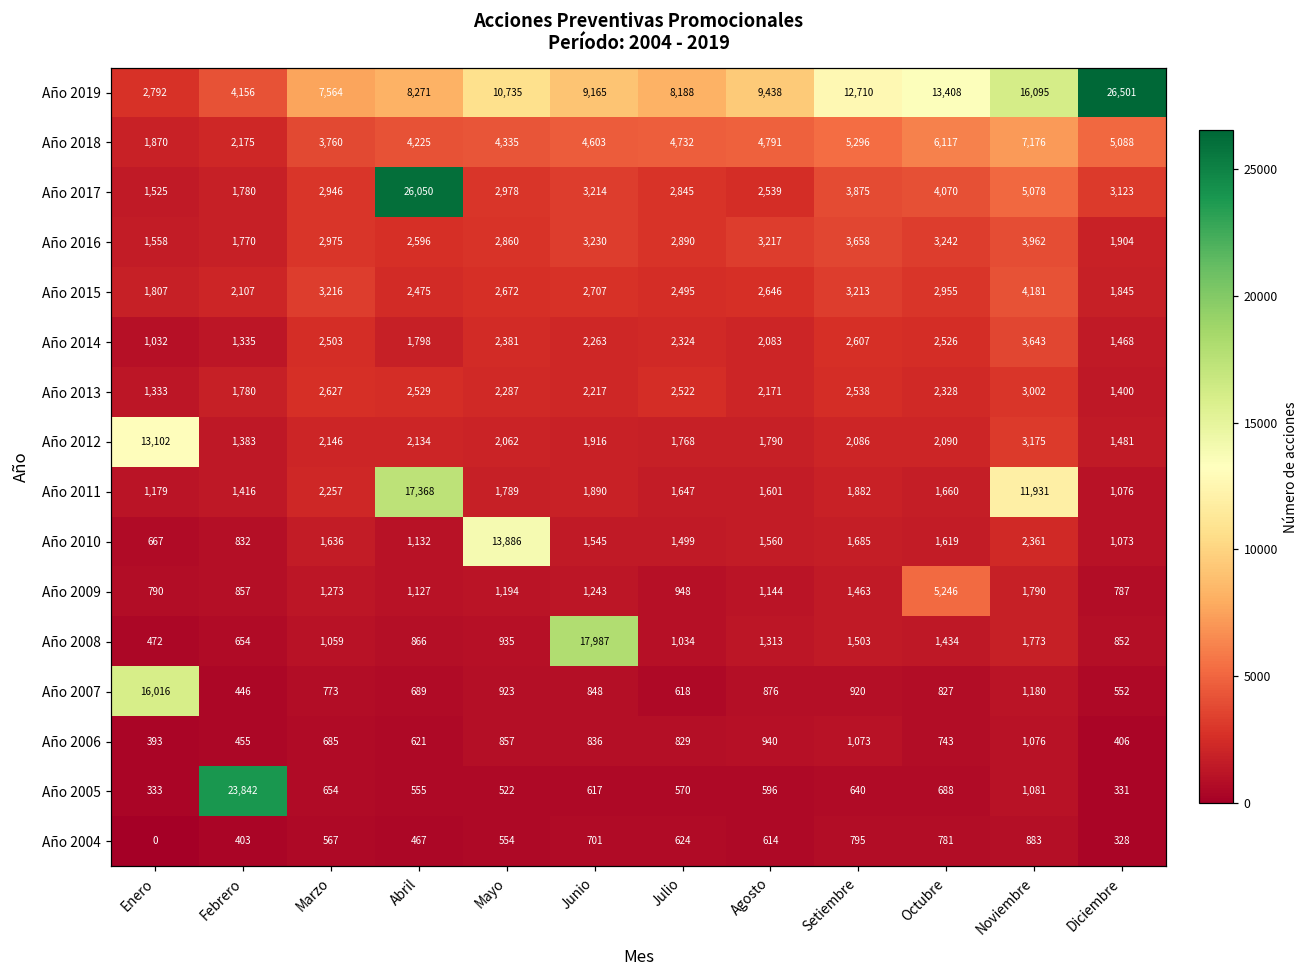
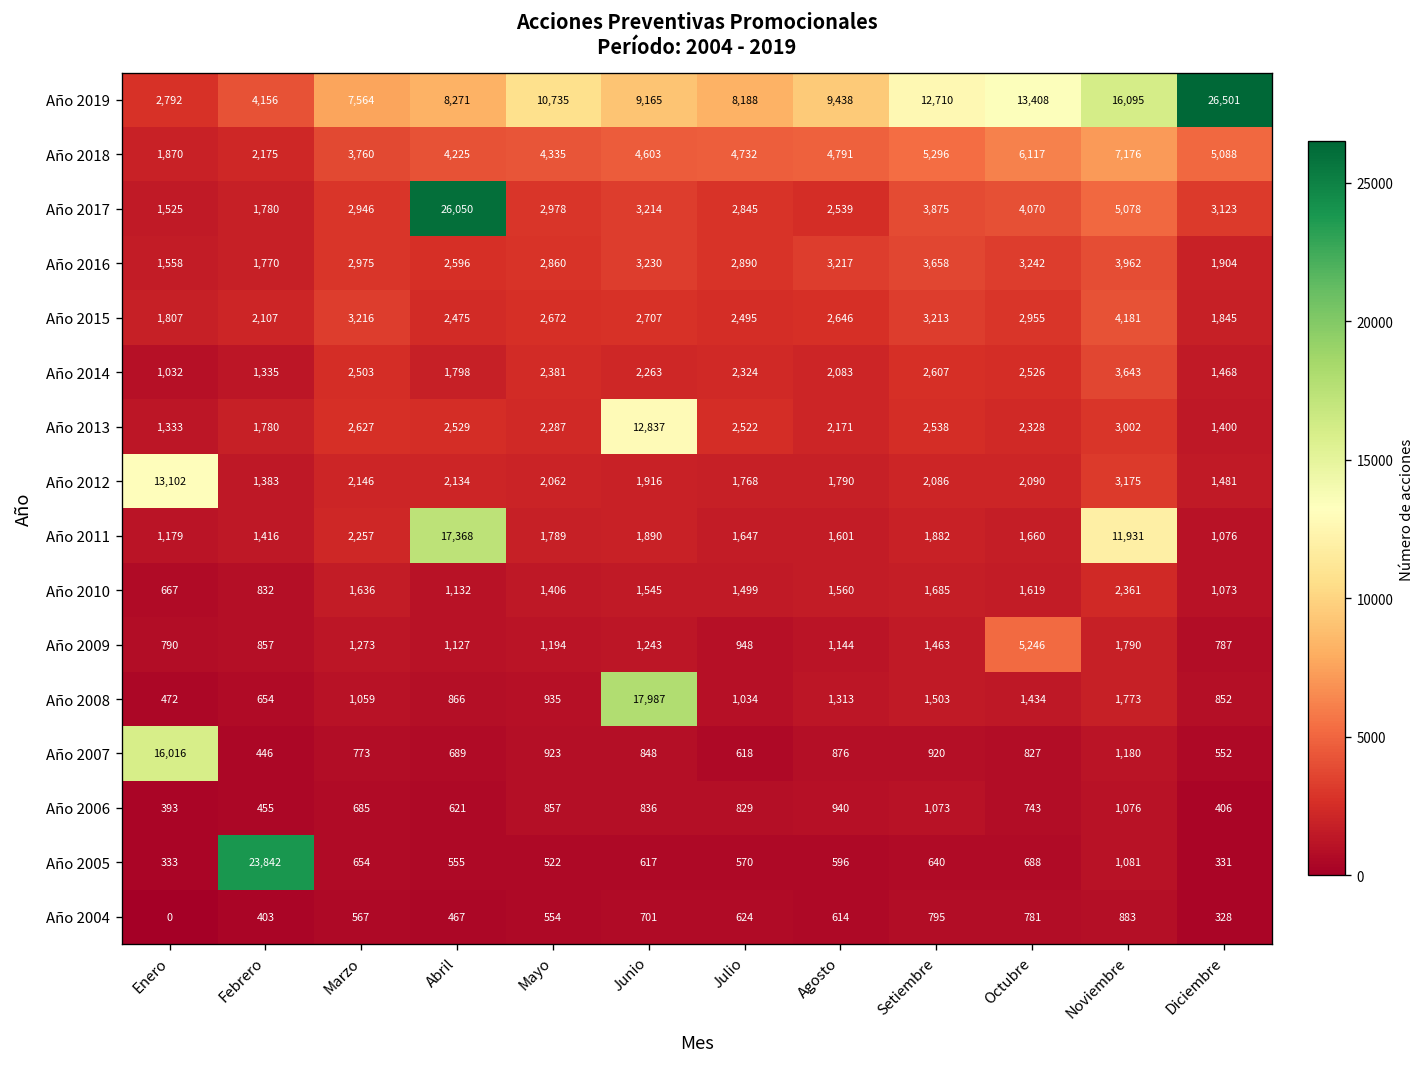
Año 2013, Junio: 2,217 -> 12,837
Año 2010, Mayo: 13,886 -> 1,406
